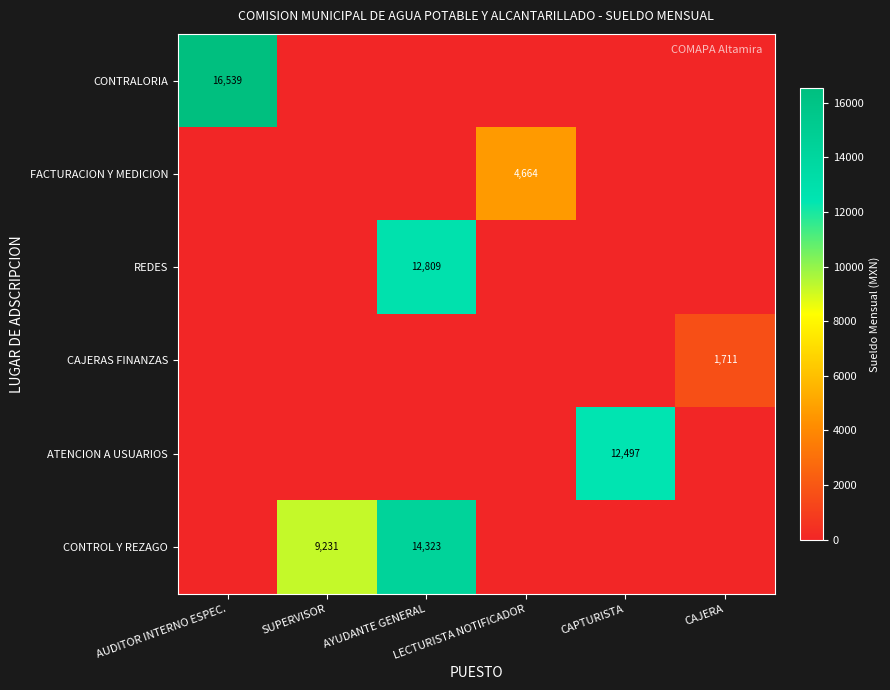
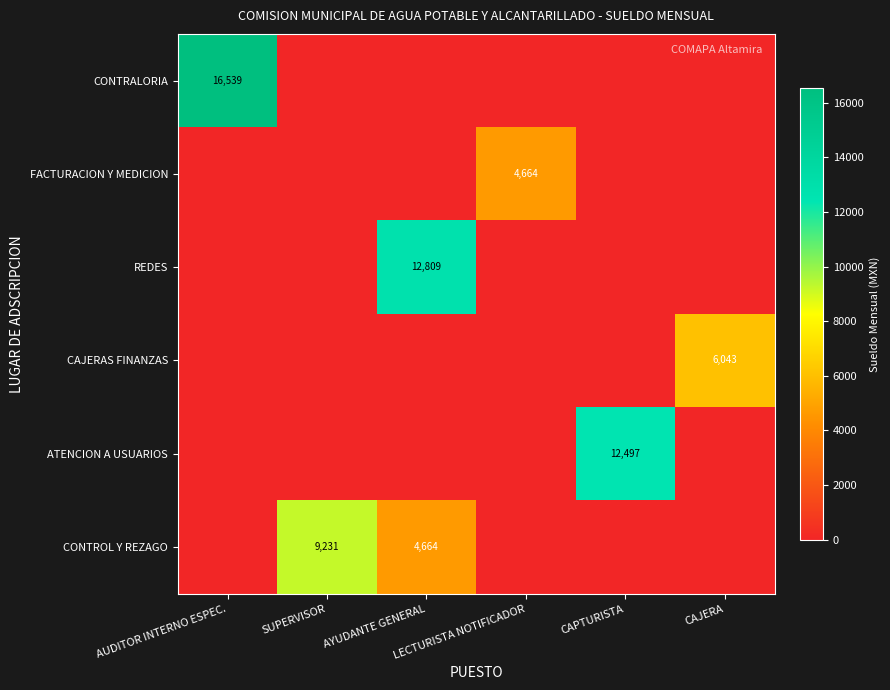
CAJERAS FINANZAS, CAJERA: 1,711 -> 6,043
CONTROL Y REZAGO, AYUDANTE GENERAL: 14,323 -> 4,664
